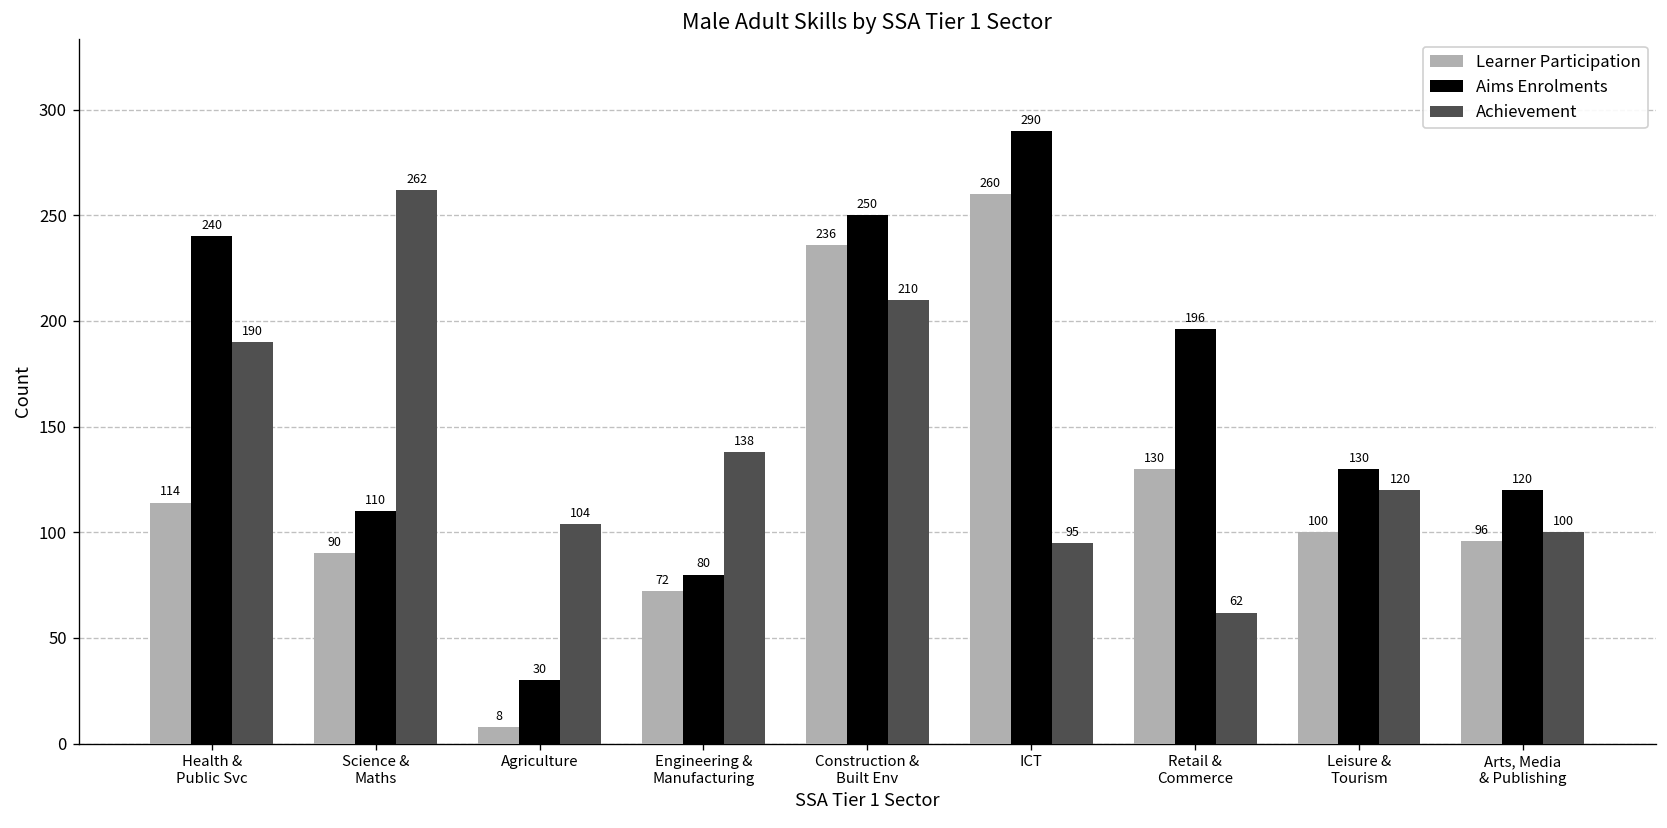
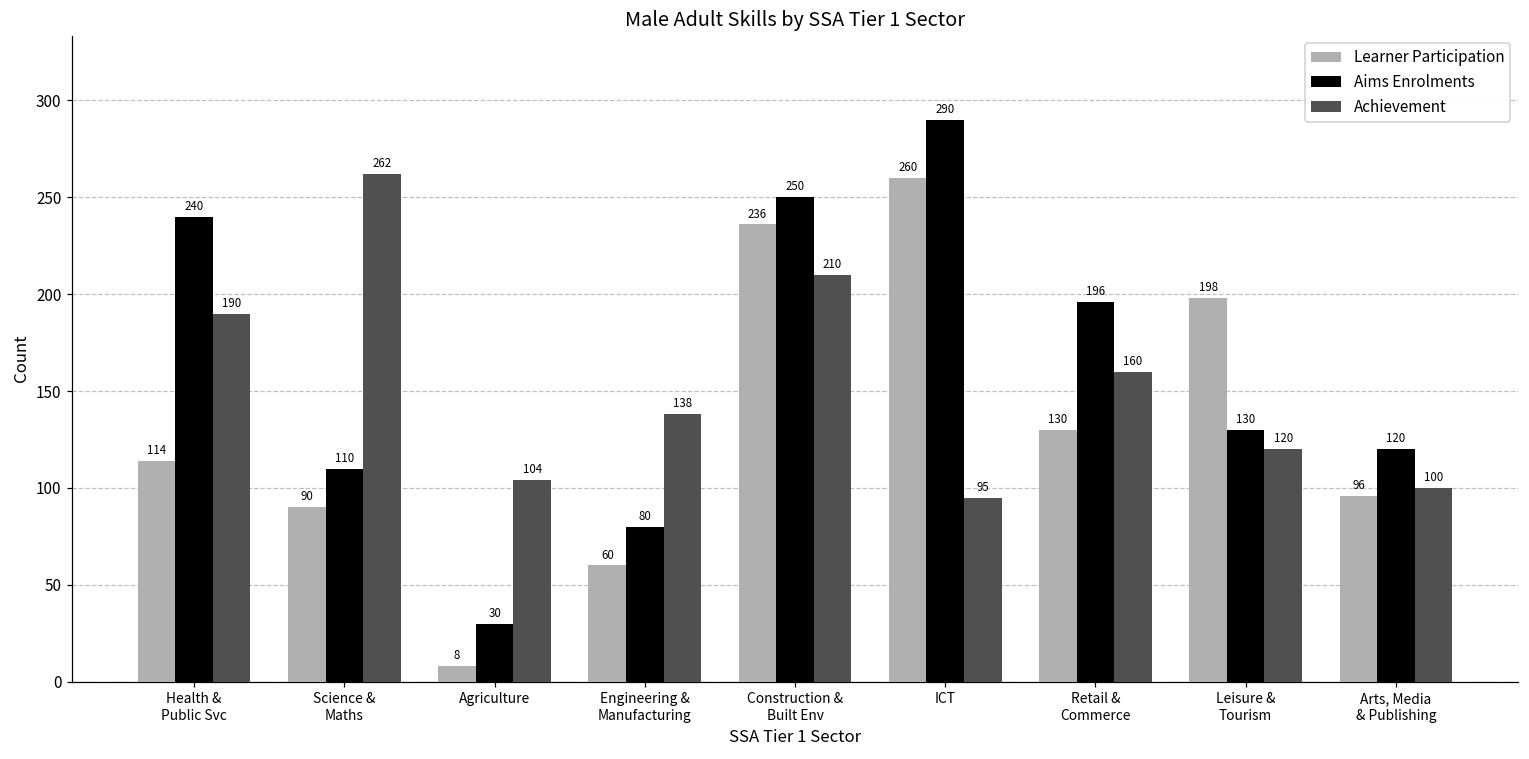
Learner Participation, Engineering & Manufacturing: 72 -> 60
Achievement, Retail & Commerce: 62 -> 160
Learner Participation, Leisure & Tourism: 100 -> 198
